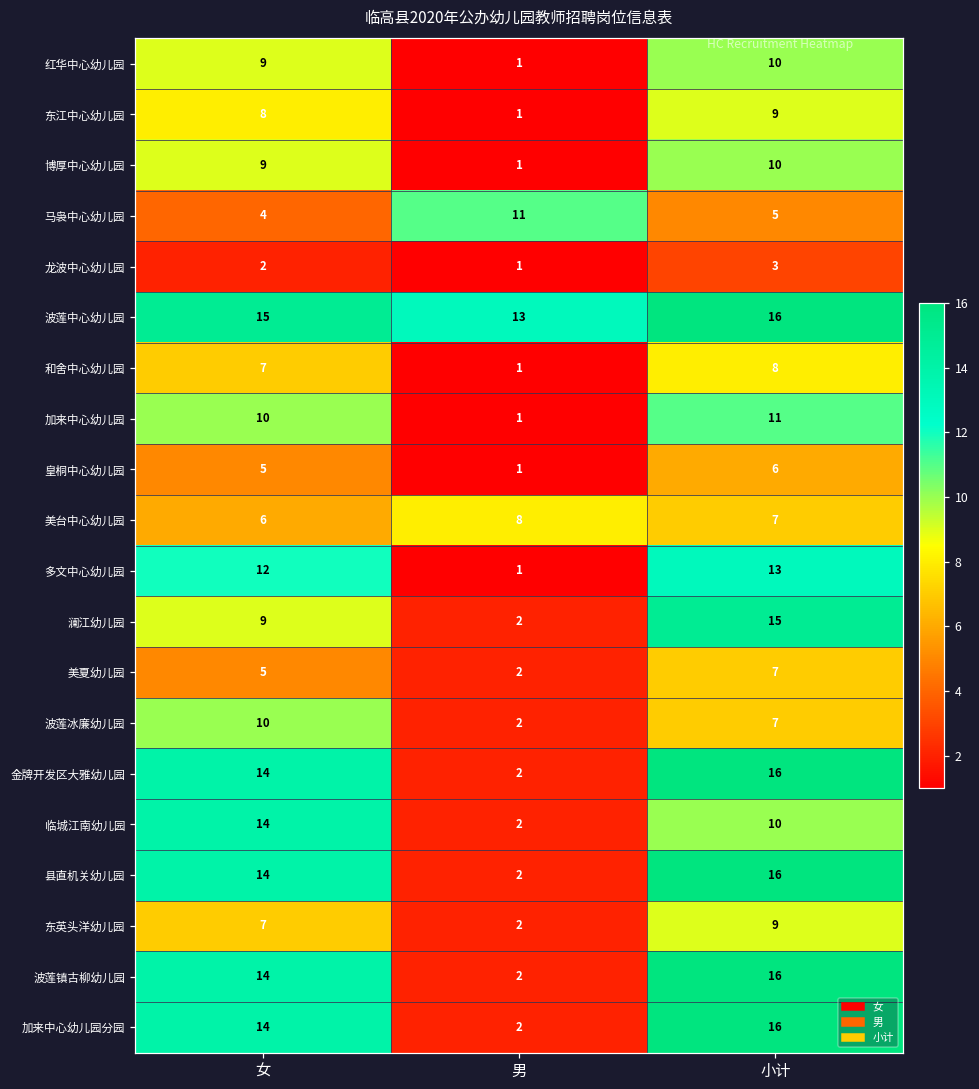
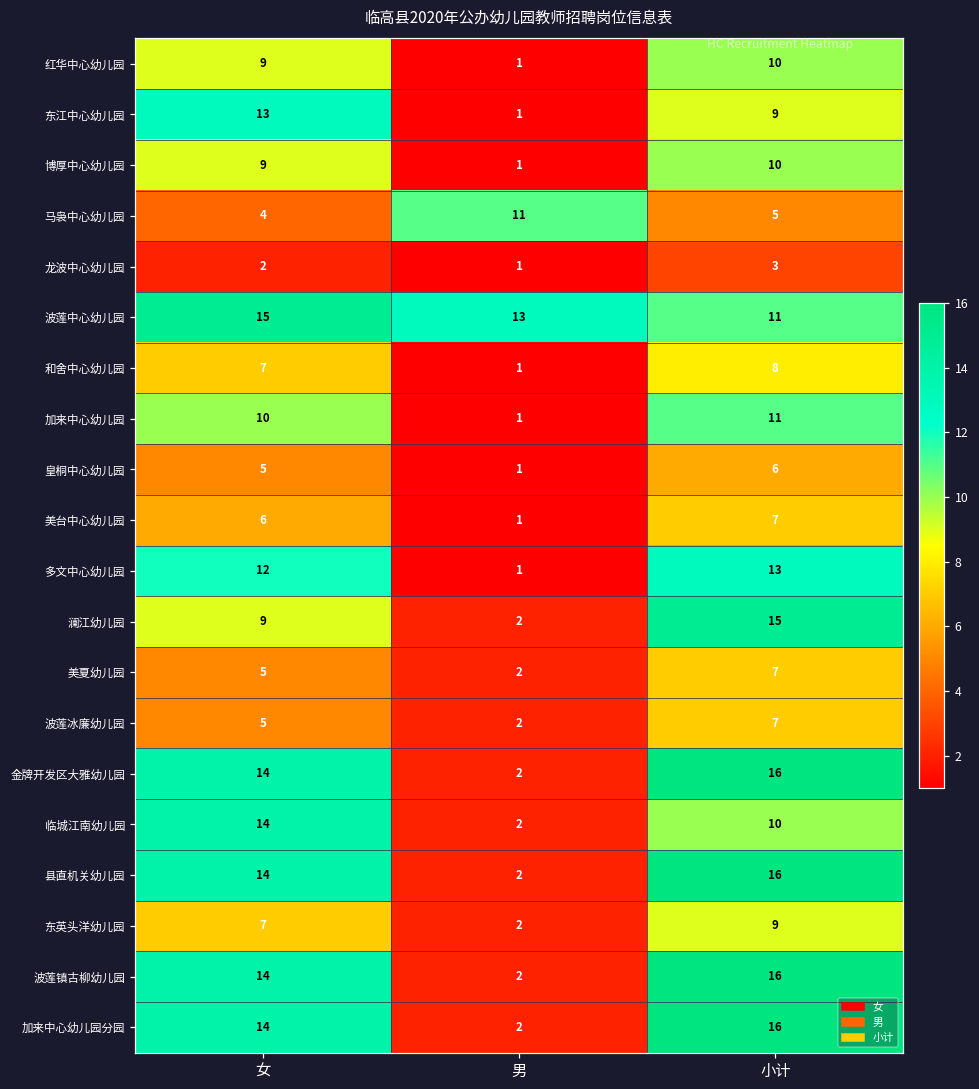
东江中心幼儿园, 女: 8 -> 13
波莲中心幼儿园, 小计: 16 -> 11
美台中心幼儿园, 男: 8 -> 1
波莲冰廉幼儿园, 女: 10 -> 5
